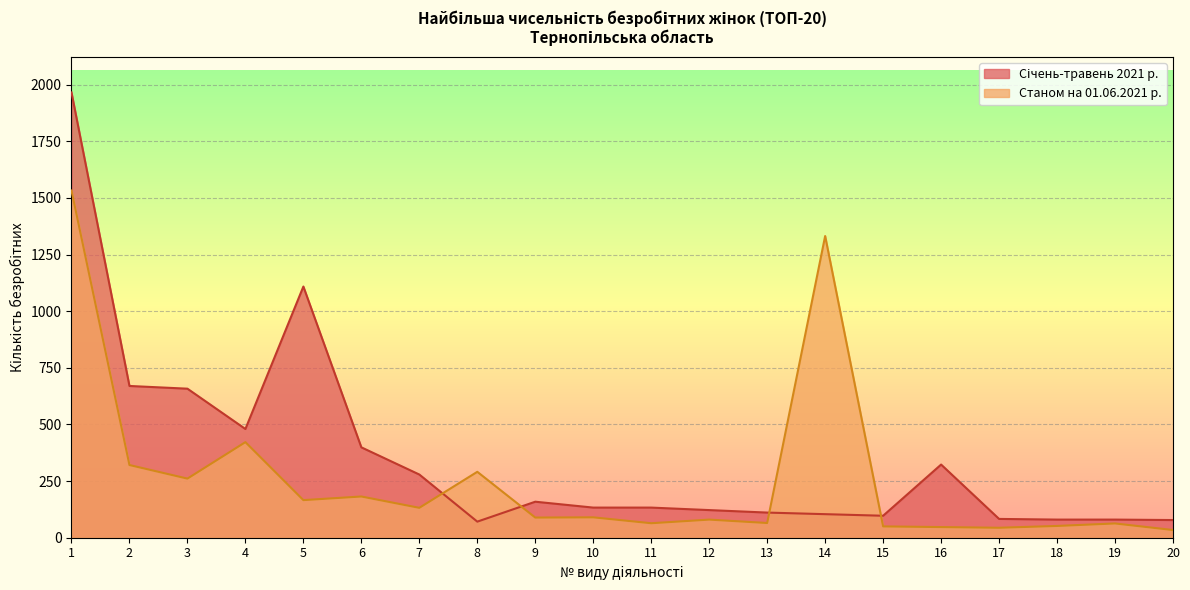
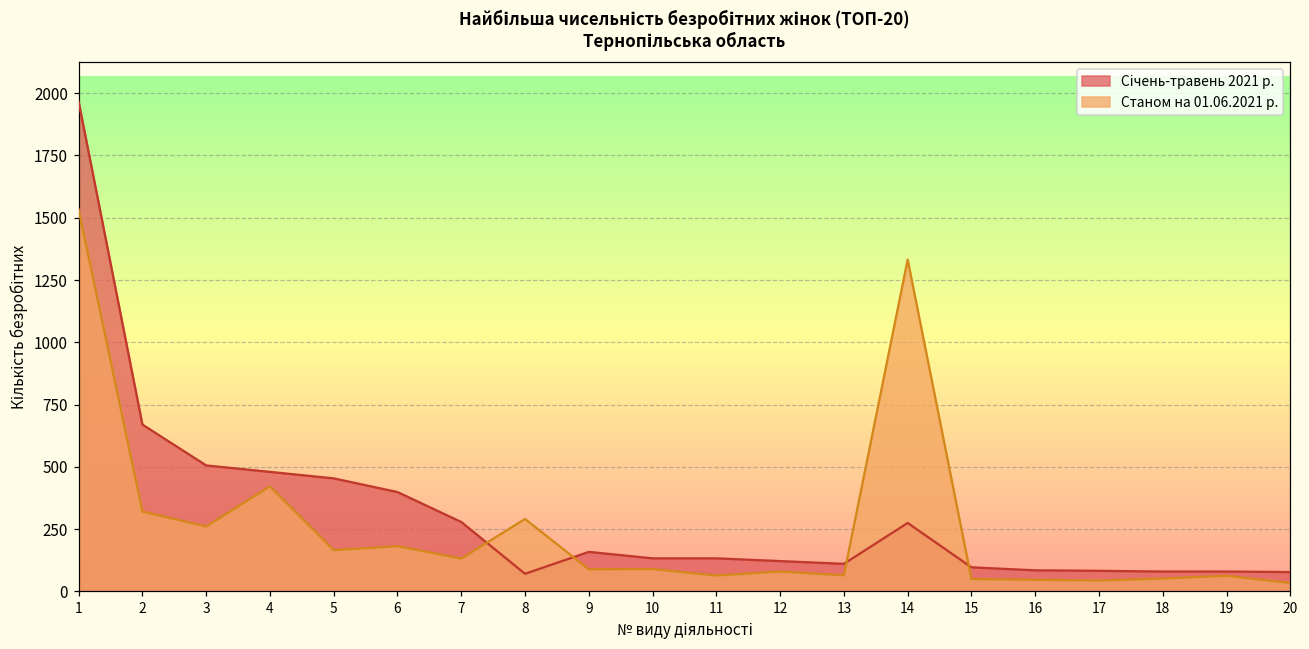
Січень-травень 2021 р., 3: 660 -> 510
Січень-травень 2021 р., 5: 1110 -> 450
Січень-травень 2021 р., 14: 100 -> 280
Січень-травень 2021 р., 16: 320 -> 90
